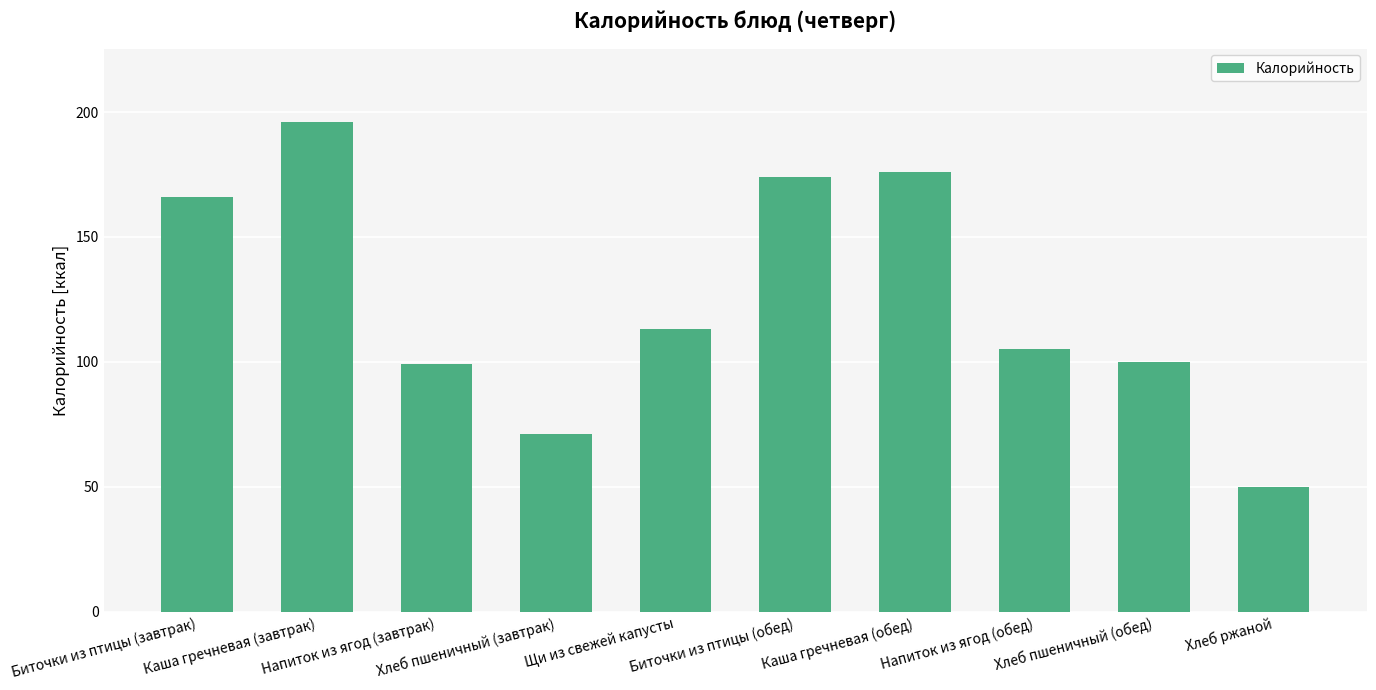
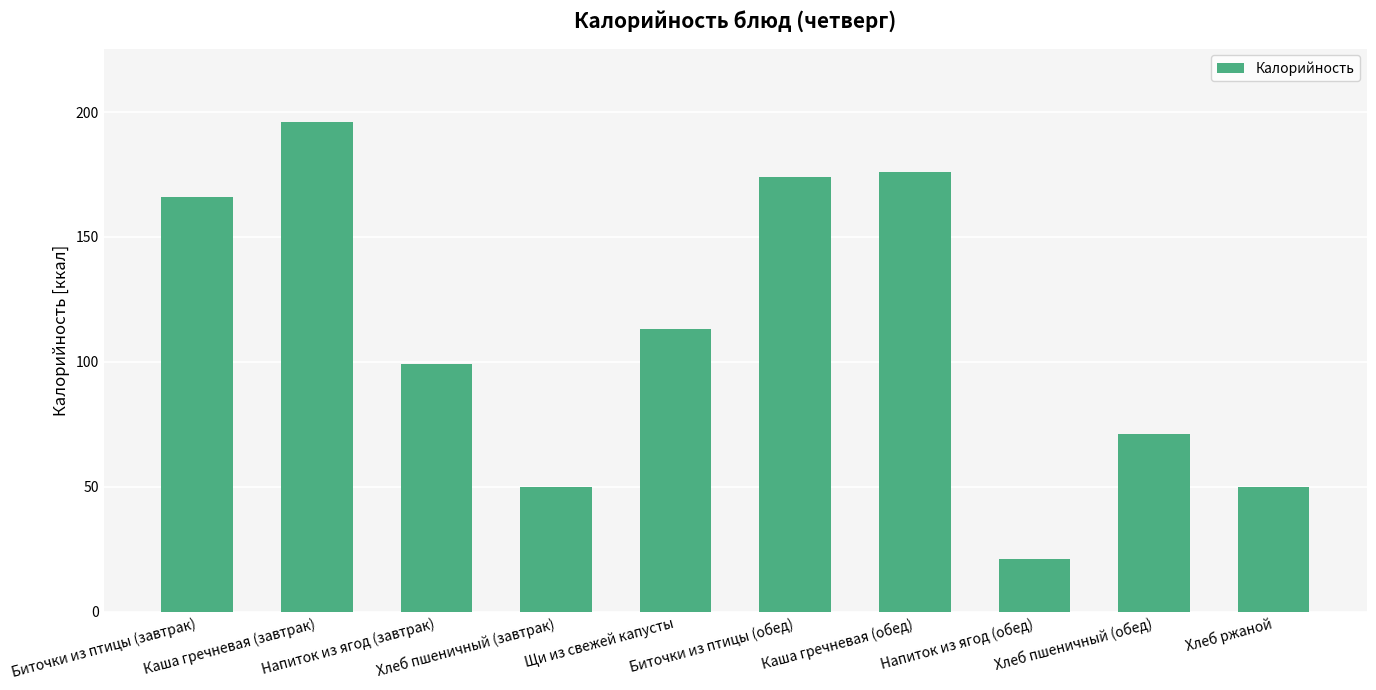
Хлеб пшеничный (завтрак): 71 -> 50
Напиток из ягод (обед): 105 -> 21
Хлеб пшеничный (обед): 100 -> 71
